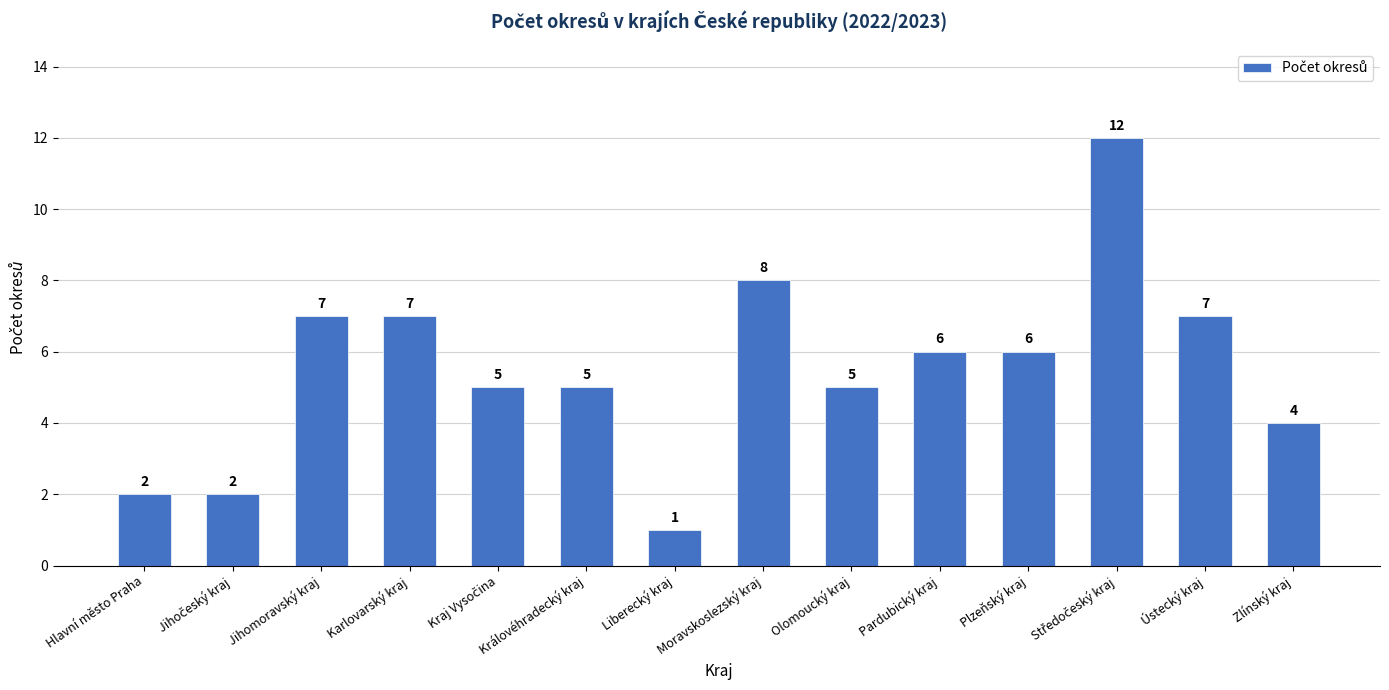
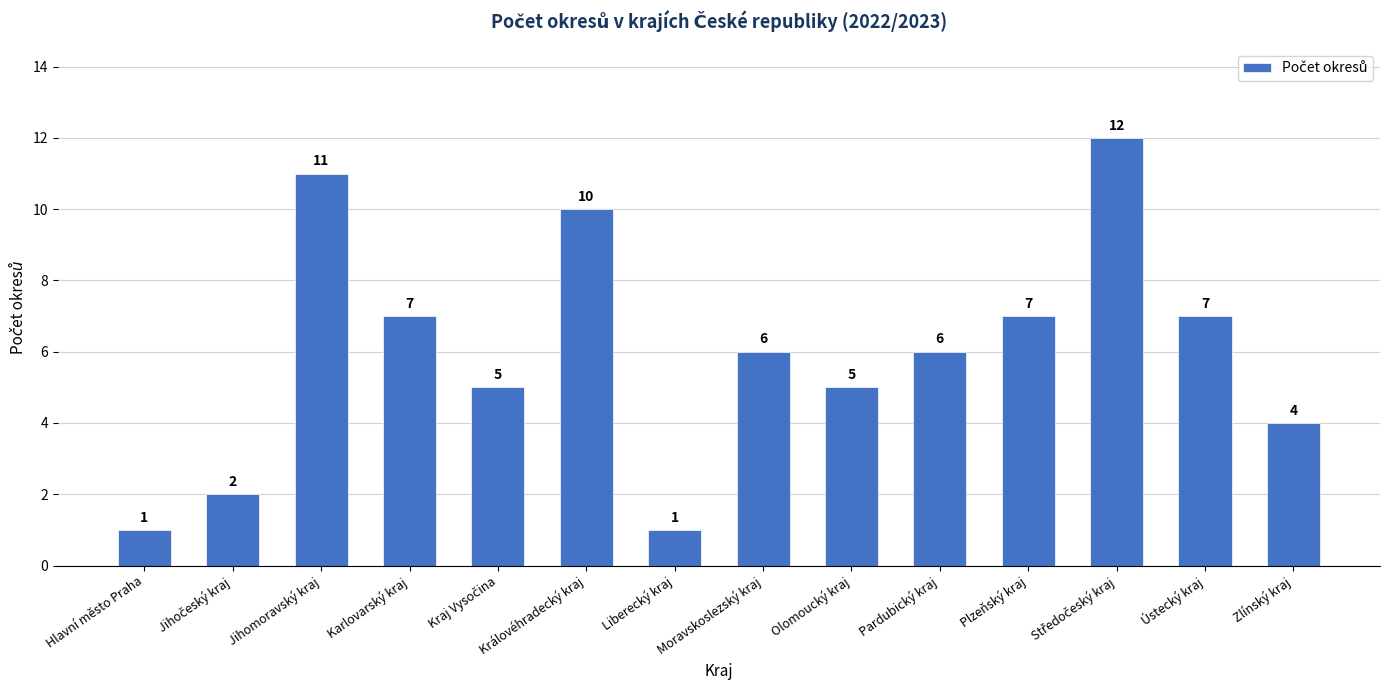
Hlavní město Praha: 2 -> 1
Jihomoravský kraj: 7 -> 11
Královéhradecký kraj: 5 -> 10
Moravskoslezský kraj: 8 -> 6
Plzeňský kraj: 6 -> 7
